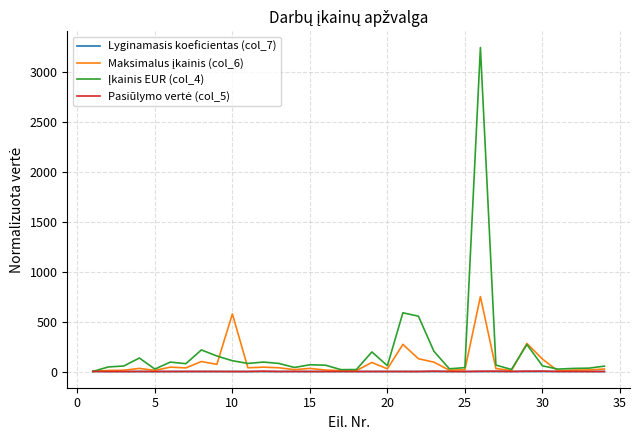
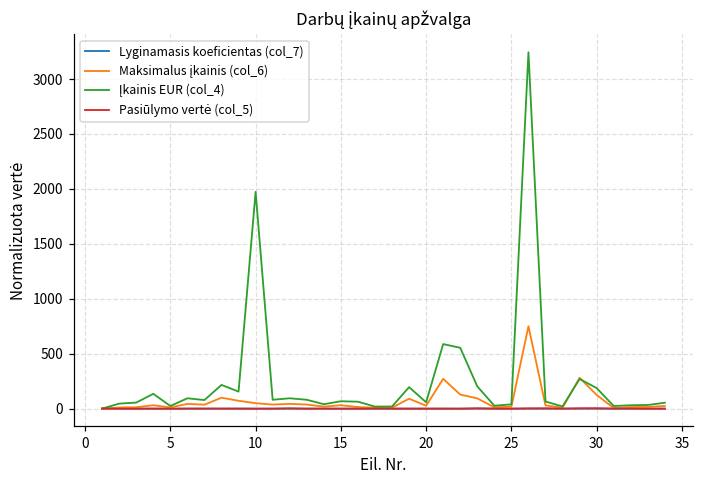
Maksimalus įkainis (col_6), 10: 600 -> 100
Įkainis EUR (col_4), 10: 100 -> 2000
Įkainis EUR (col_4), 30: 100 -> 200
